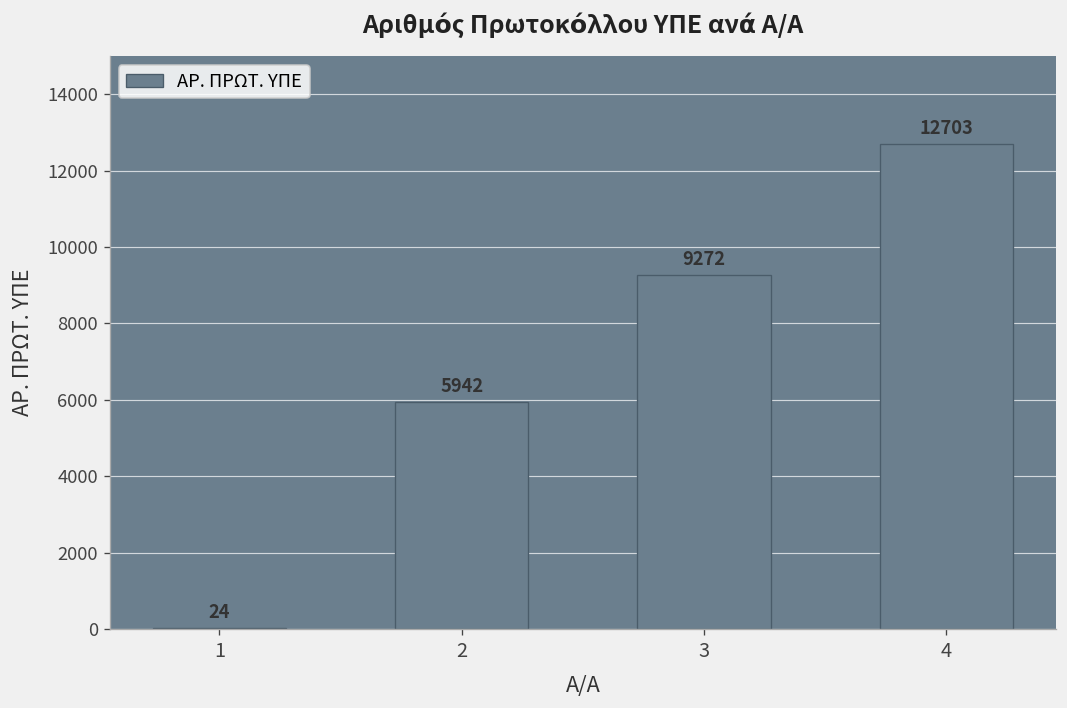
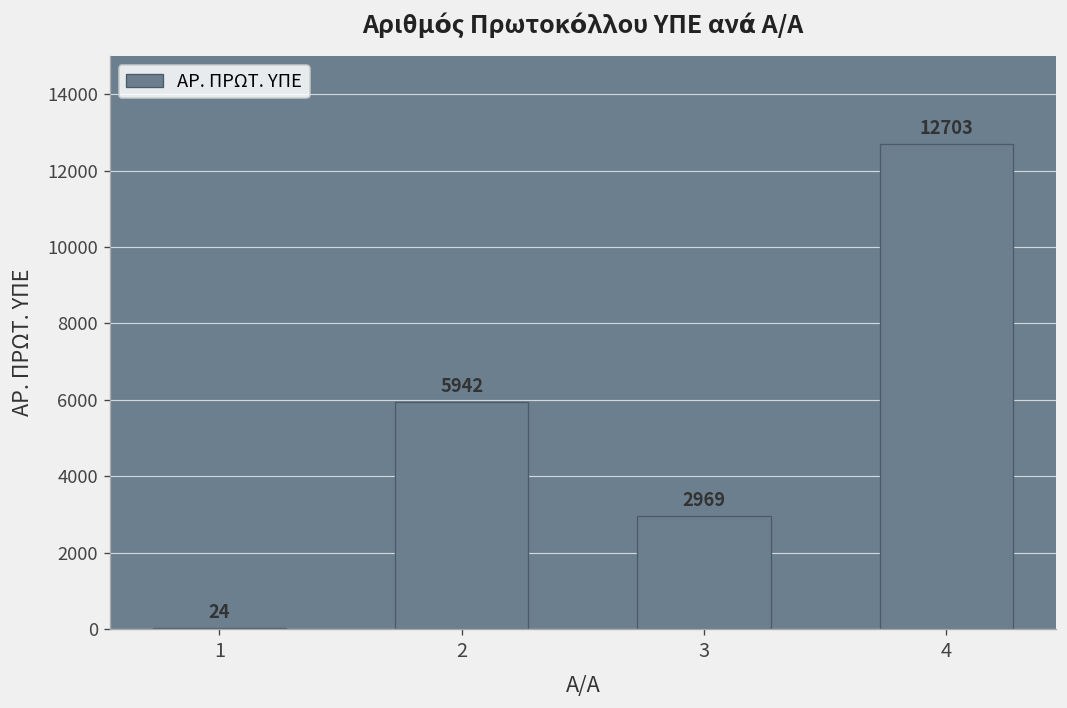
3: 9272 -> 2969
